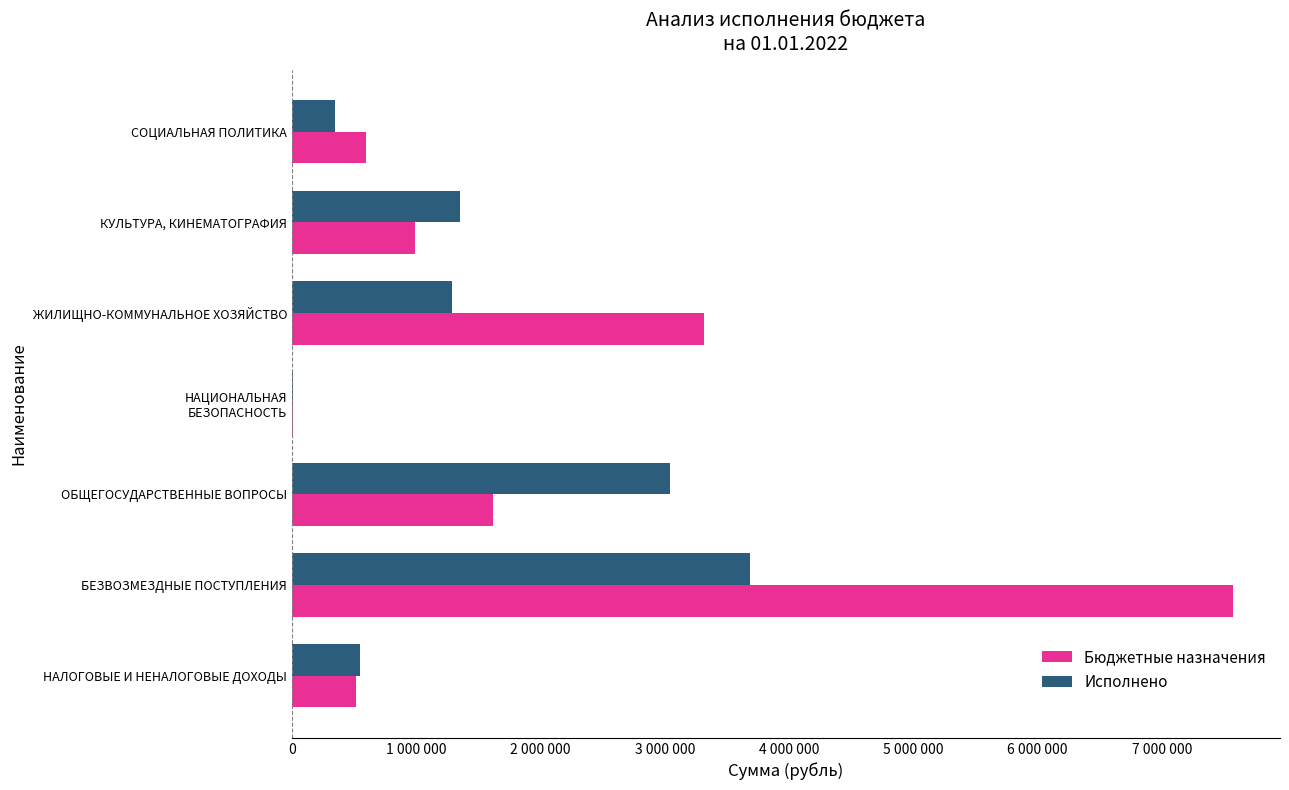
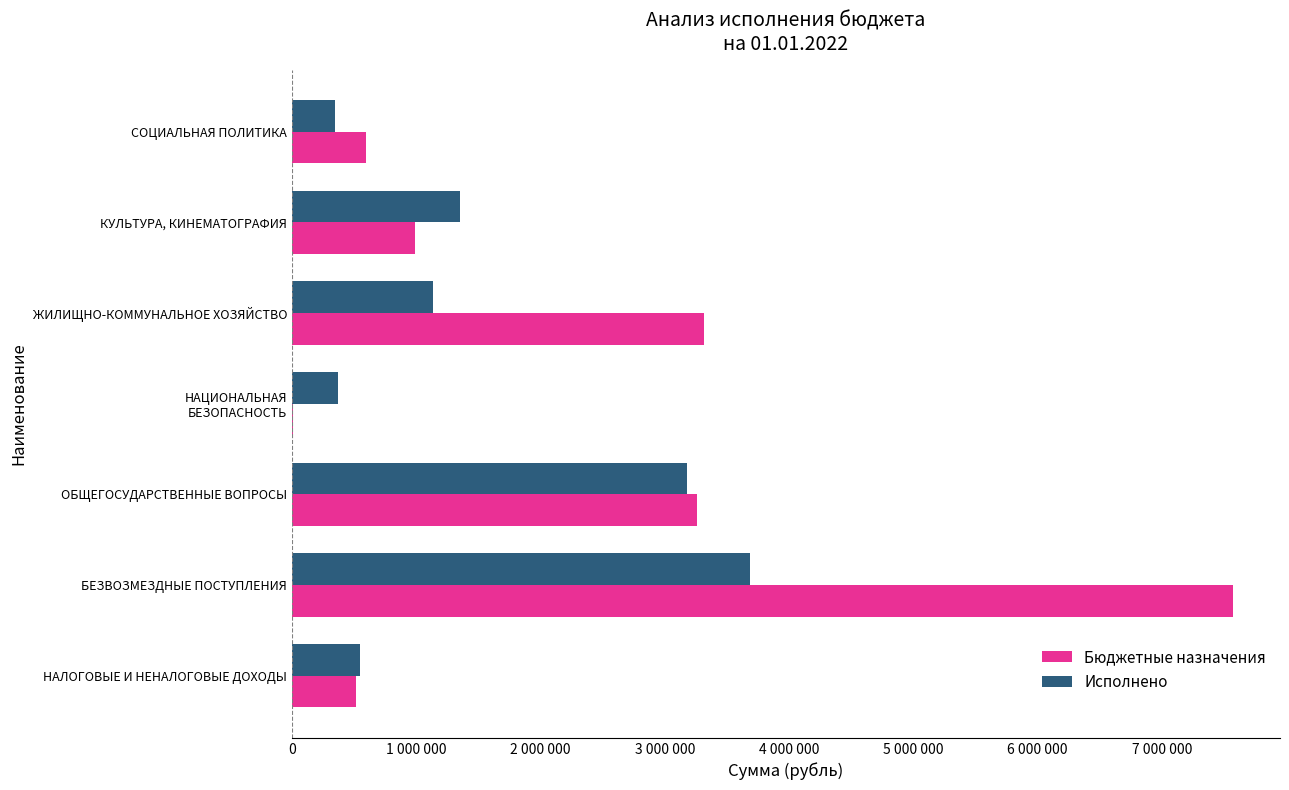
Исполнено, ЖИЛИЩНО-КОММУНАЛЬНОЕ ХОЗЯЙСТВО: 1290000 -> 1130000
Исполнено, НАЦИОНАЛЬНАЯ БЕЗОПАСНОСТЬ: 10000 -> 370000
Исполнено, ОБЩЕГОСУДАРСТВЕННЫЕ ВОПРОСЫ: 3040000 -> 3180000
Бюджетные назначения, ОБЩЕГОСУДАРСТВЕННЫЕ ВОПРОСЫ: 1620000 -> 3260000
